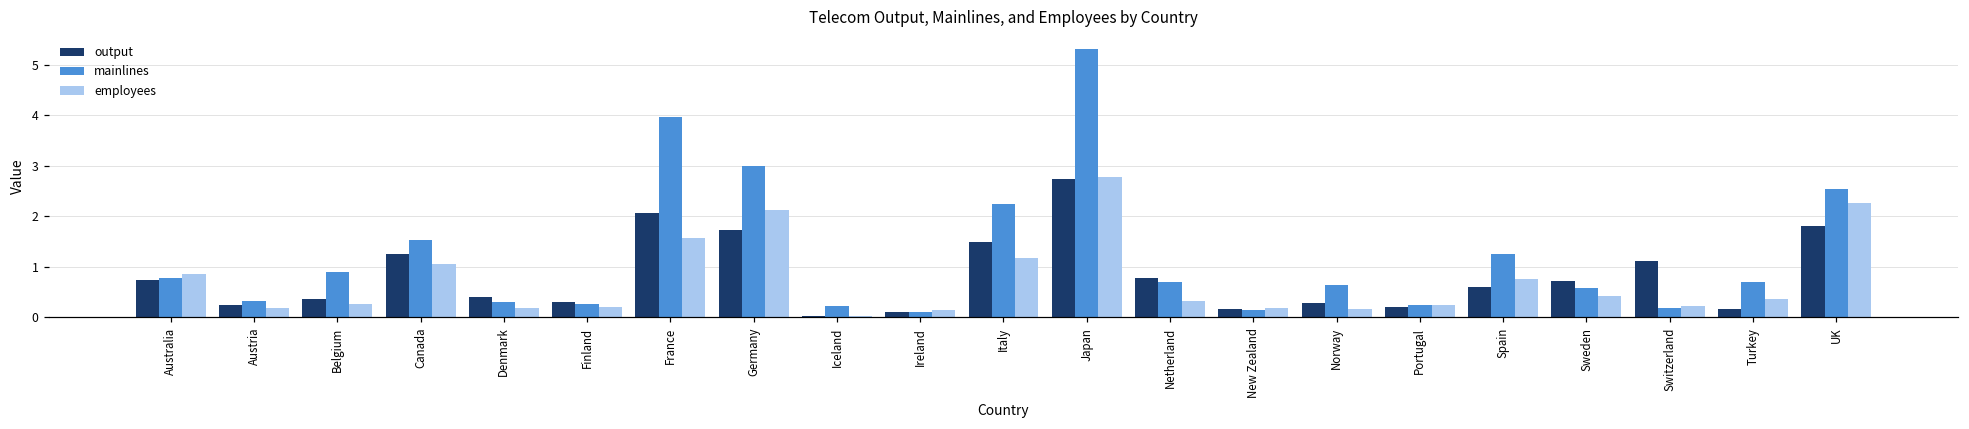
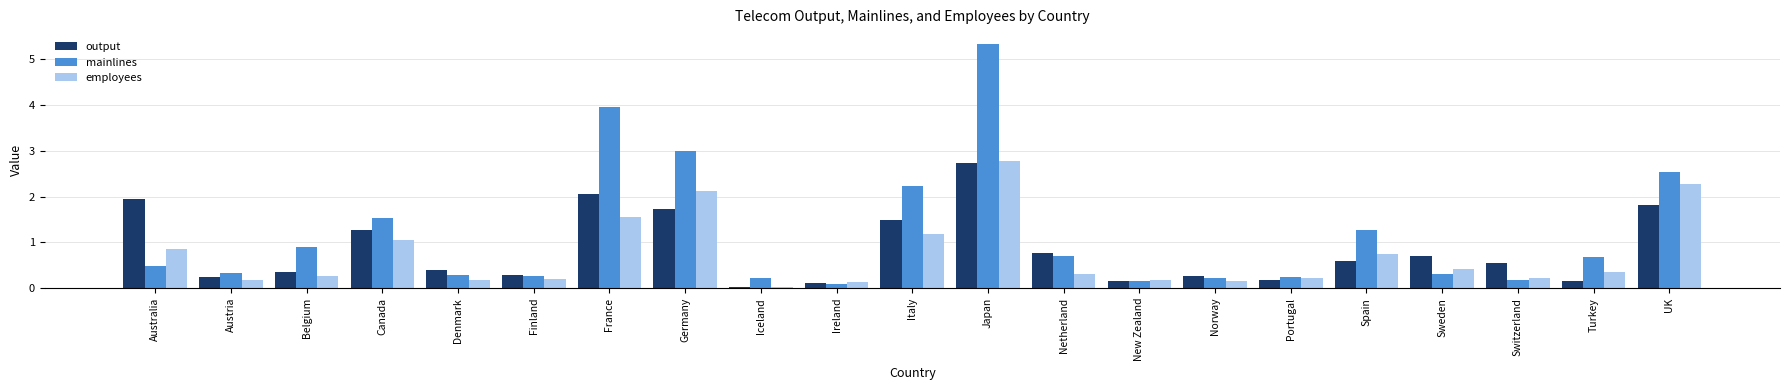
output, Australia: 0.7 -> 1.9
mainlines, Australia: 0.8 -> 0.5
mainlines, Norway: 0.6 -> 0.2
mainlines, Sweden: 0.6 -> 0.3
output, Switzerland: 1.1 -> 0.6
